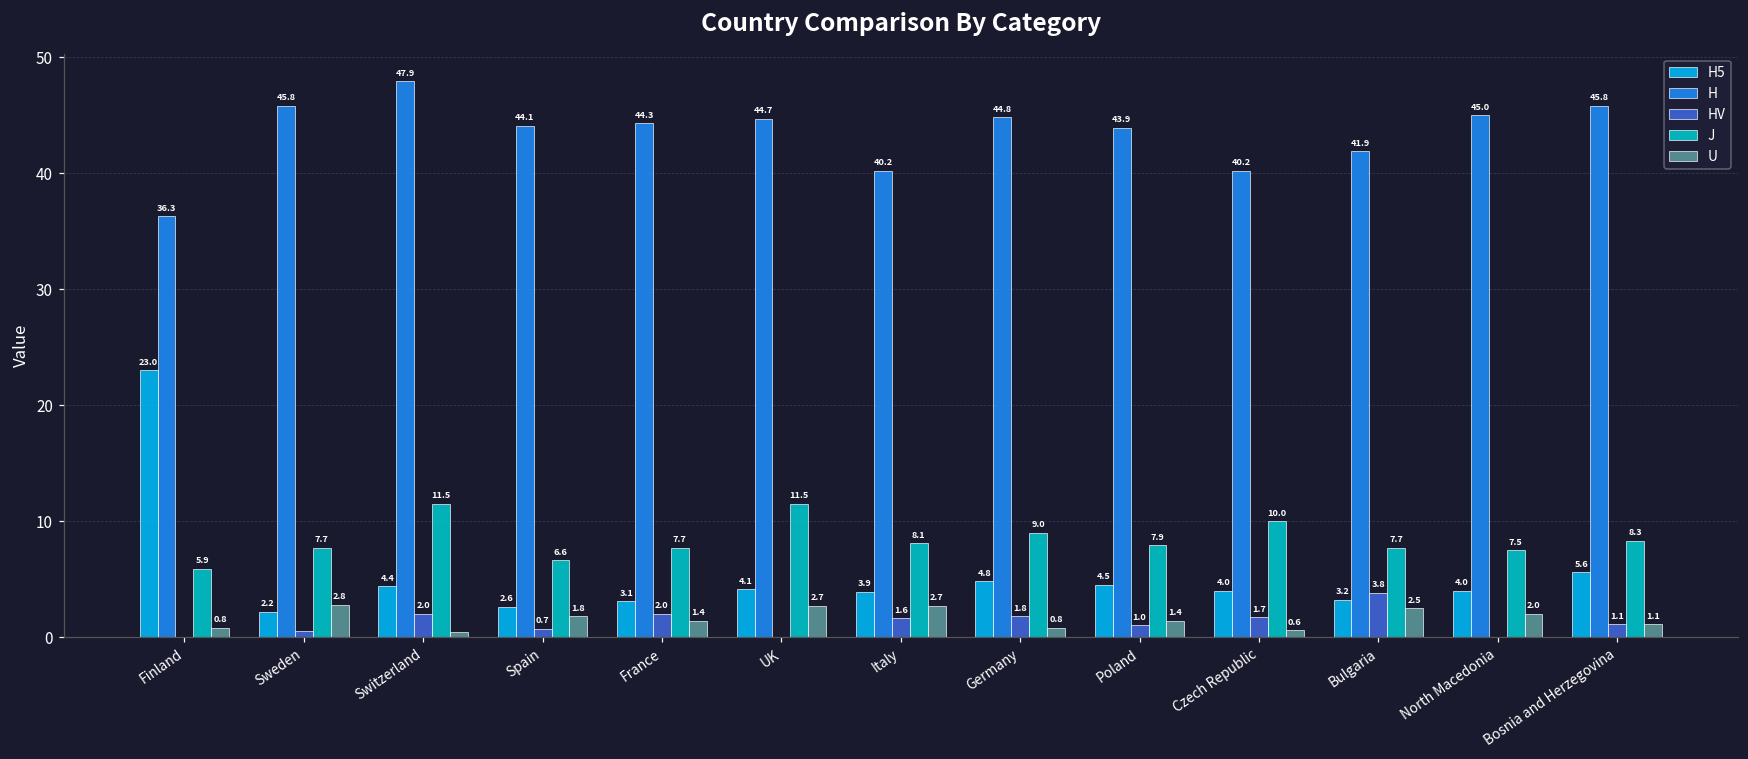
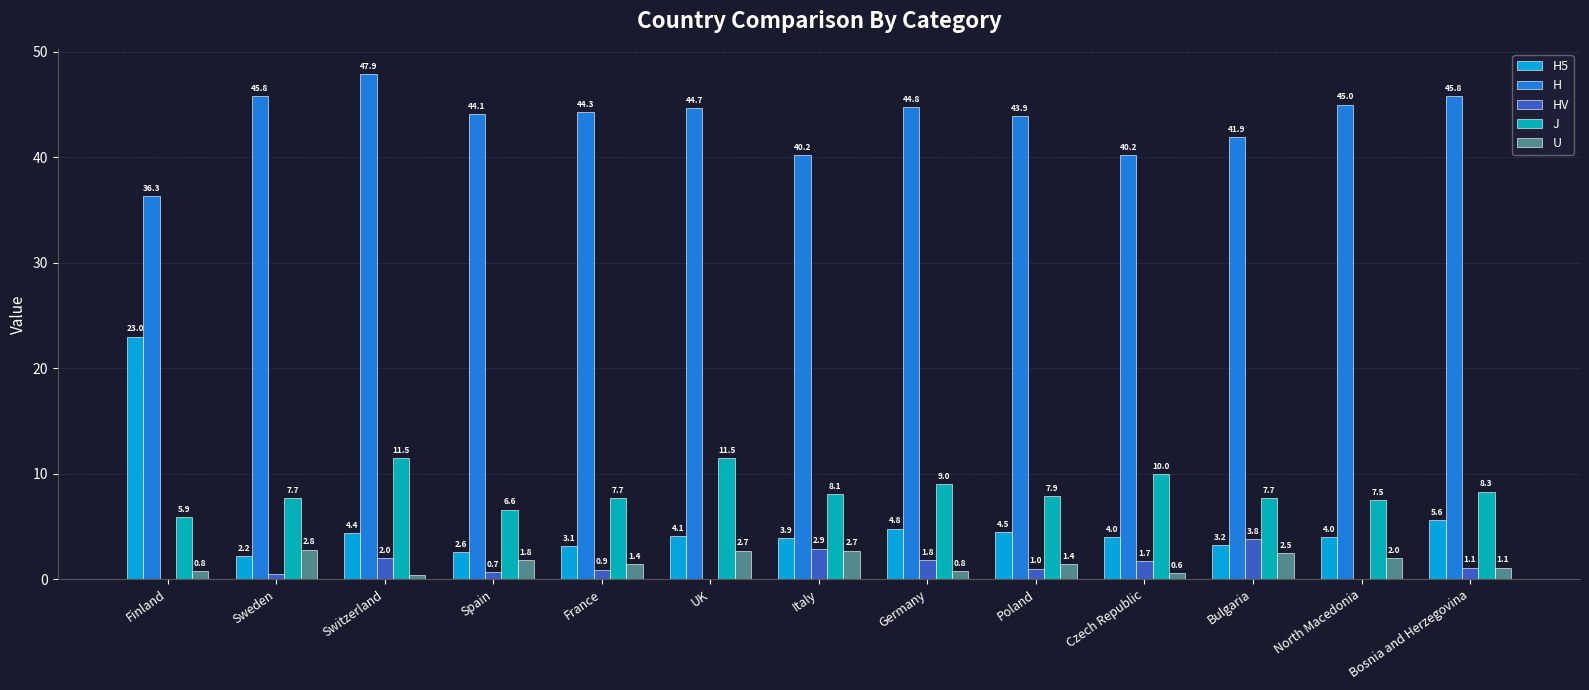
HV, France: 2.0 -> 0.9
HV, Italy: 1.6 -> 2.9
